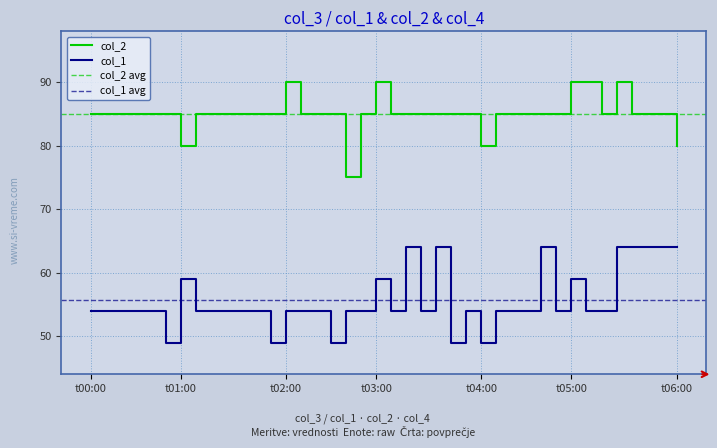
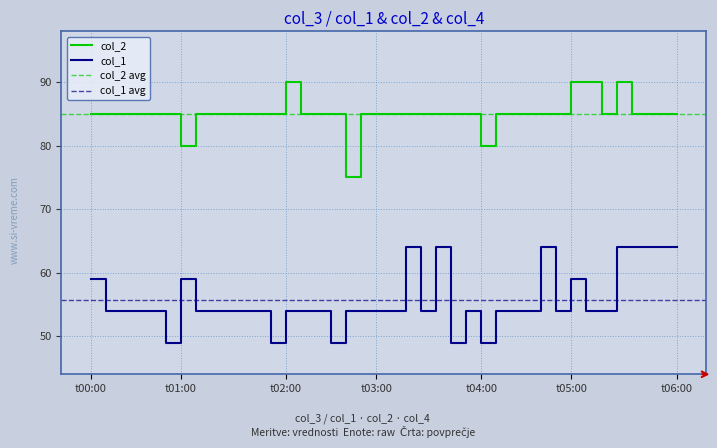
col_1, t00:00: 54 -> 59
col_2, t03:00: 90 -> 85
col_1, t03:00: 59 -> 54
col_2, t06:00: 80 -> 85
